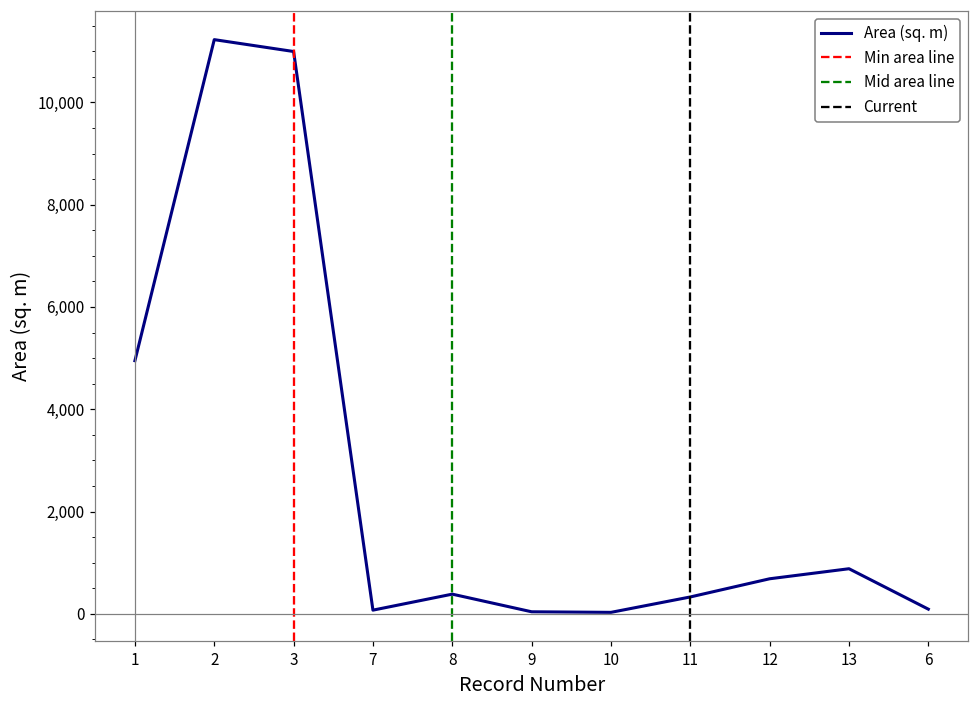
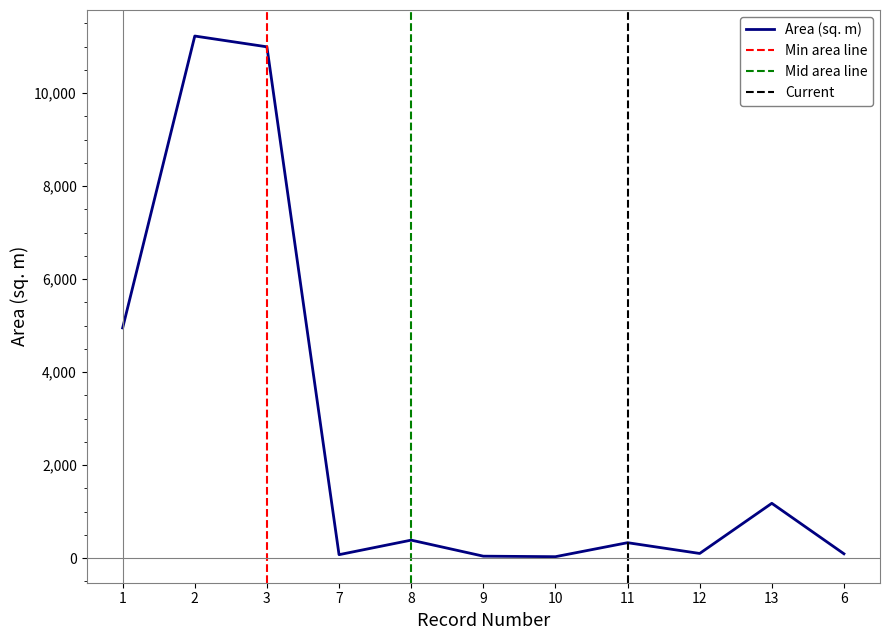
12: 700 -> 100
13: 900 -> 1,200
